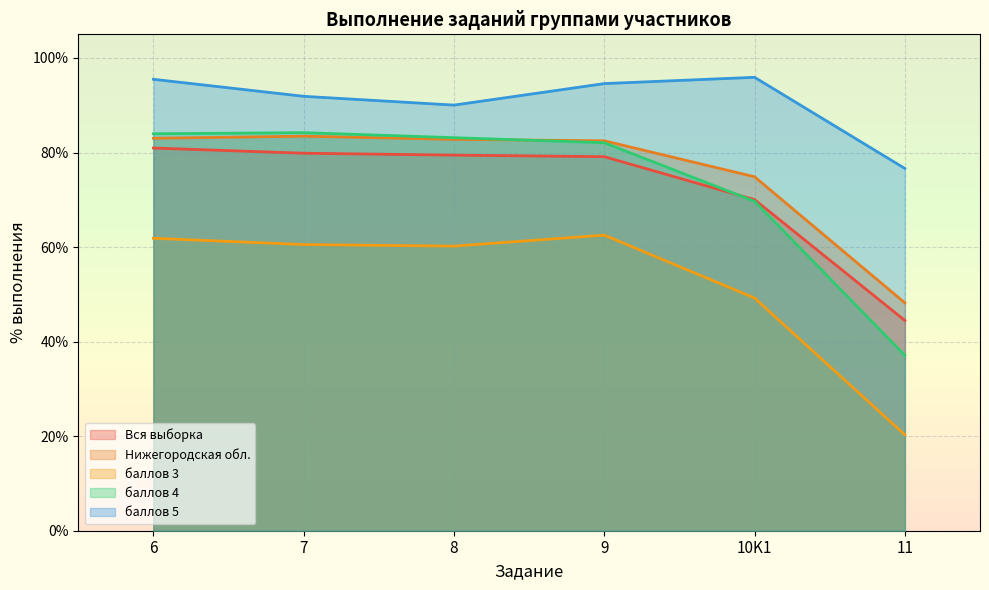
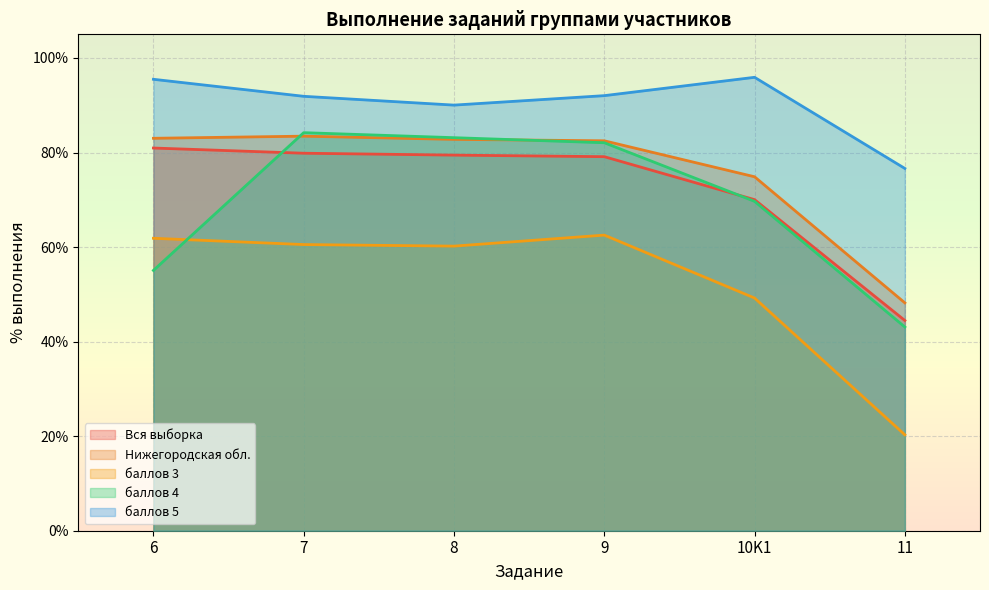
баллов 4, 6: 84% -> 55%
баллов 5, 9: 95% -> 92%
баллов 4, 11: 37% -> 43%
